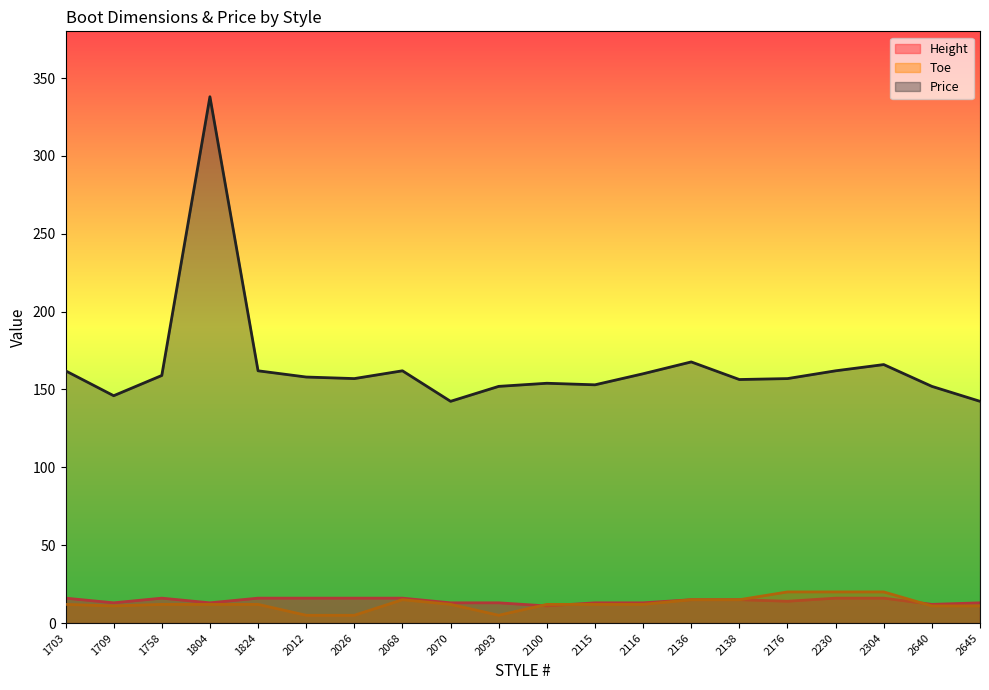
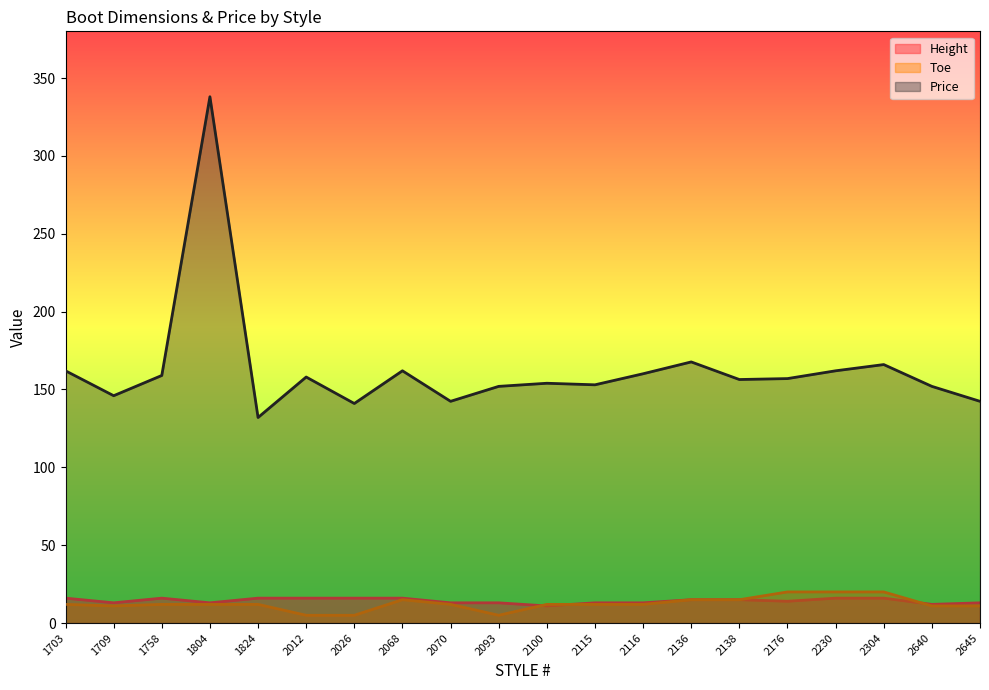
Price, 1824: 162 -> 132
Price, 2026: 157 -> 141
